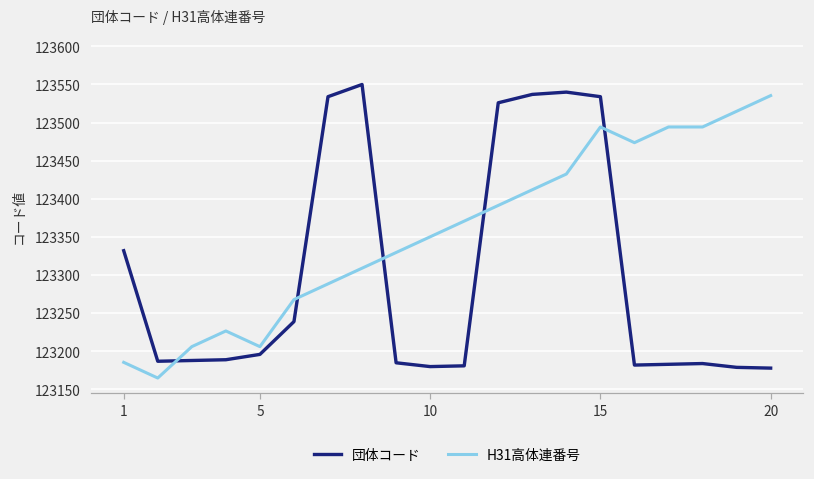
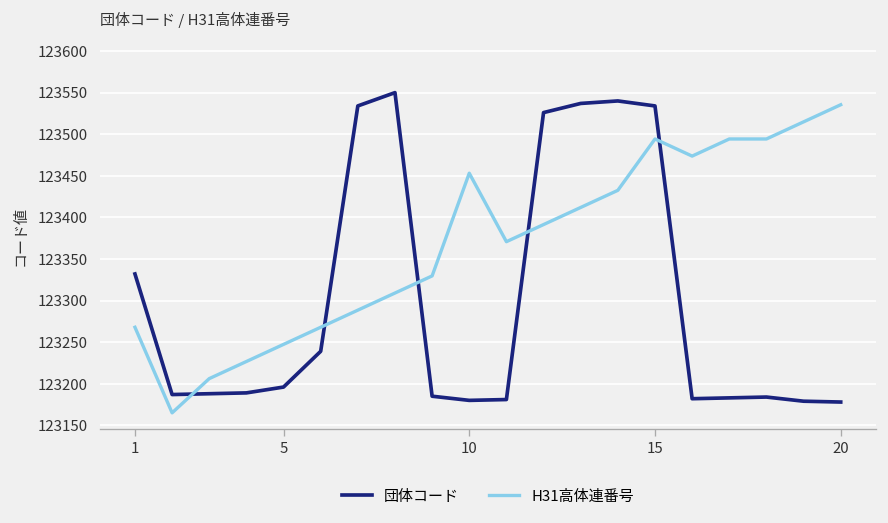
H31高体連番号, 1: 123190 -> 123270
H31高体連番号, 5: 123210 -> 123250
H31高体連番号, 10: 123350 -> 123450
